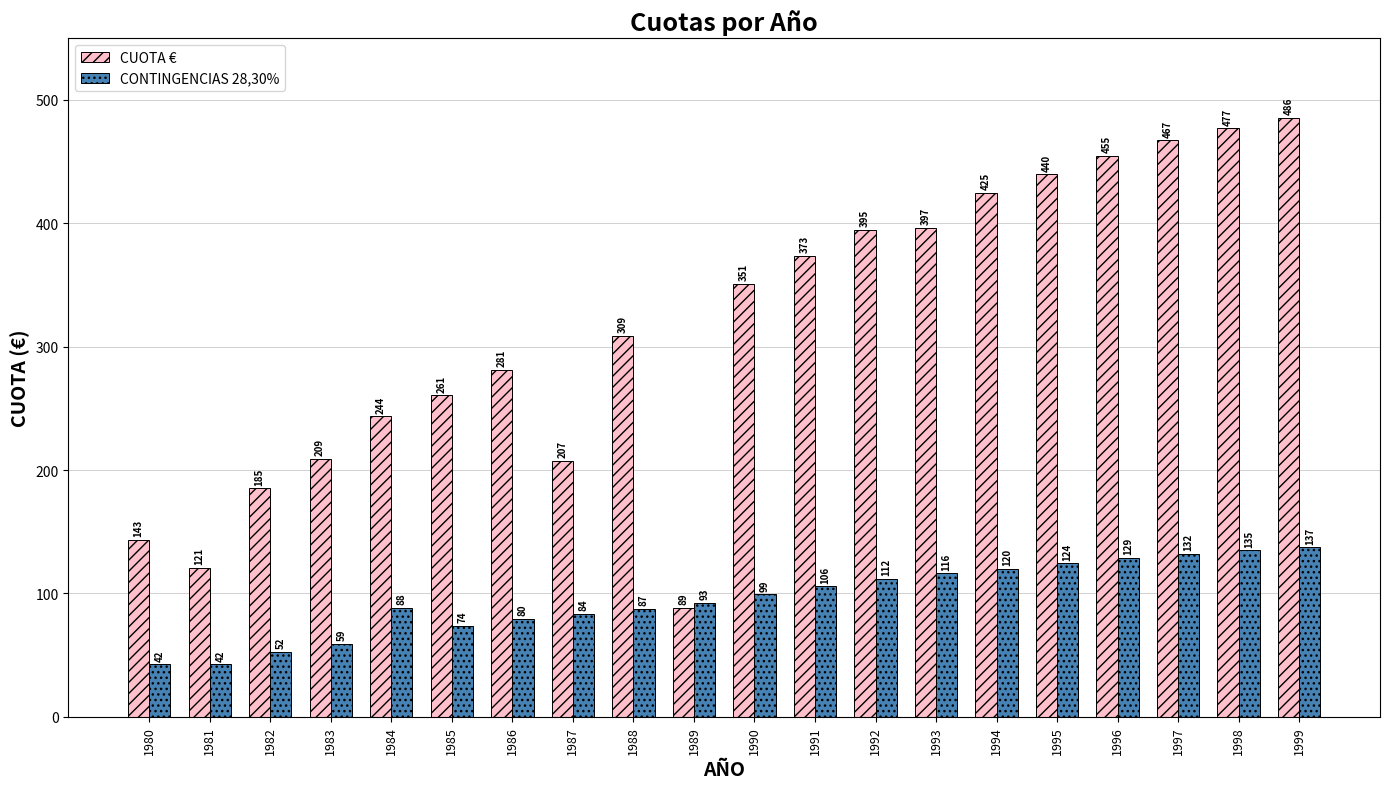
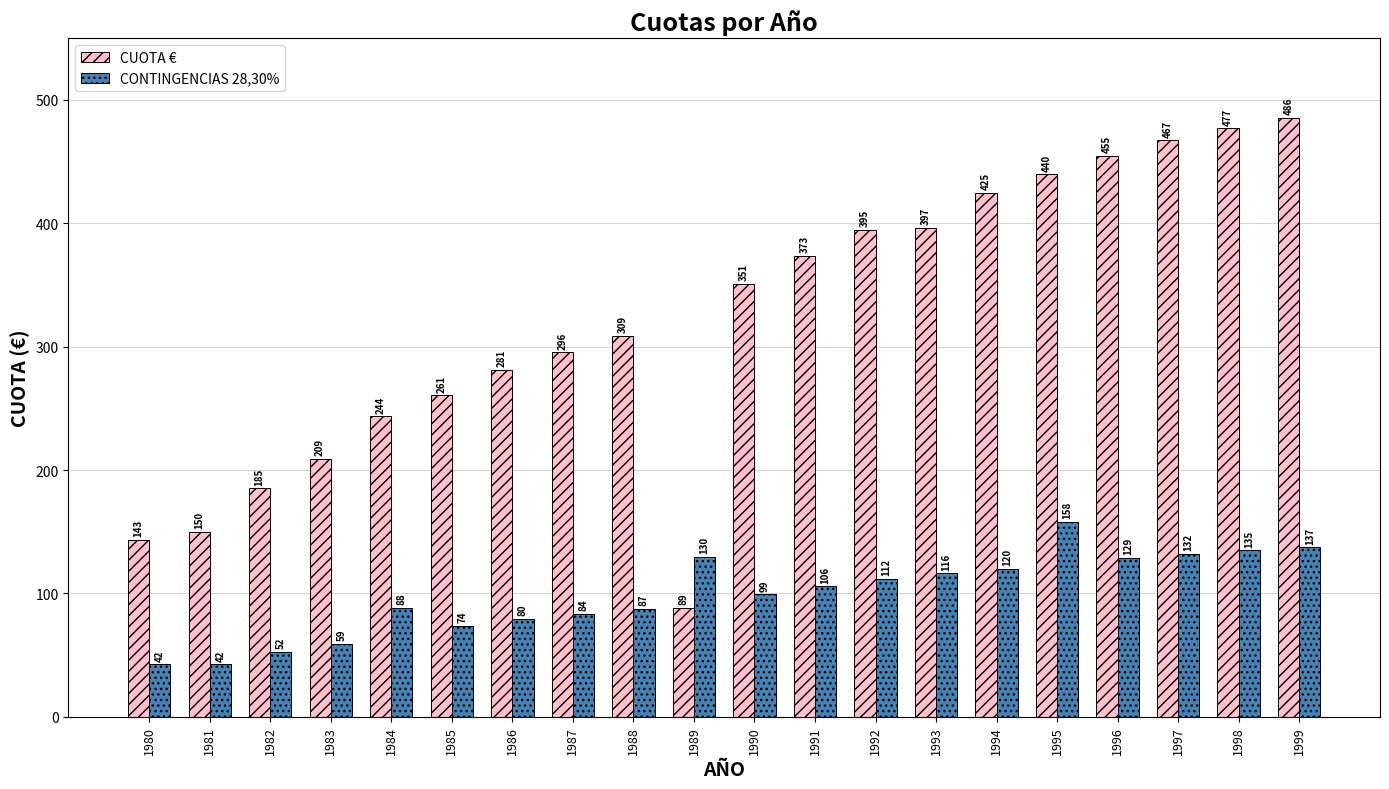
CUOTA €, 1981: 121 -> 150
CUOTA €, 1987: 207 -> 296
CONTINGENCIAS 28,30%, 1989: 93 -> 130
CONTINGENCIAS 28,30%, 1995: 124 -> 158
